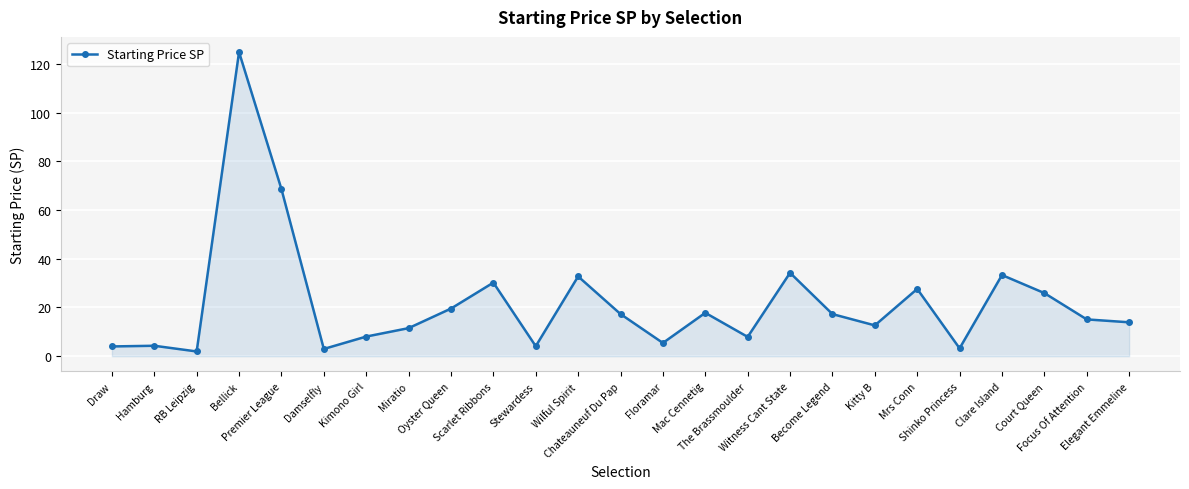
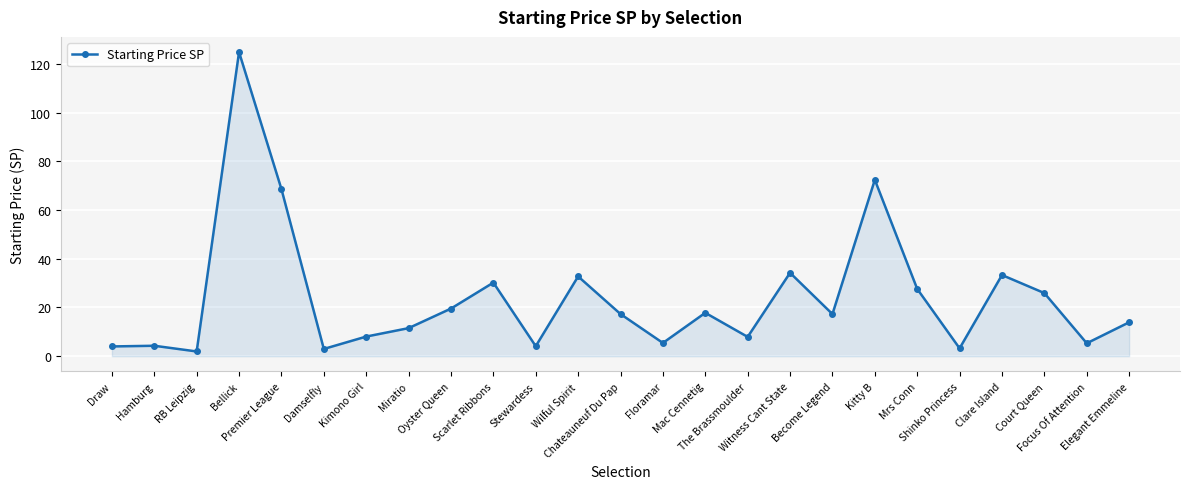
Kitty B: 13 -> 72
Focus Of Attention: 15 -> 5
